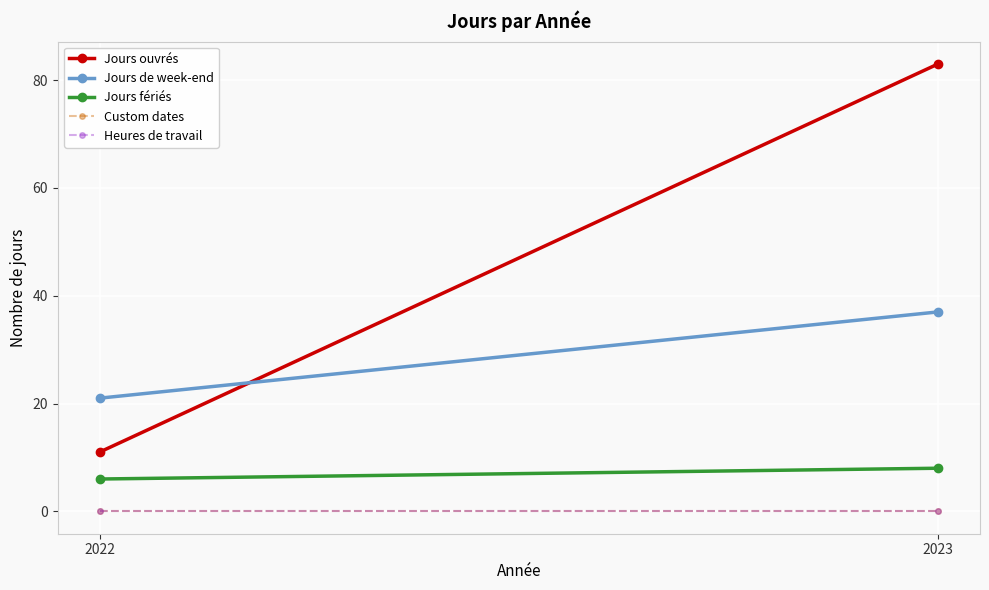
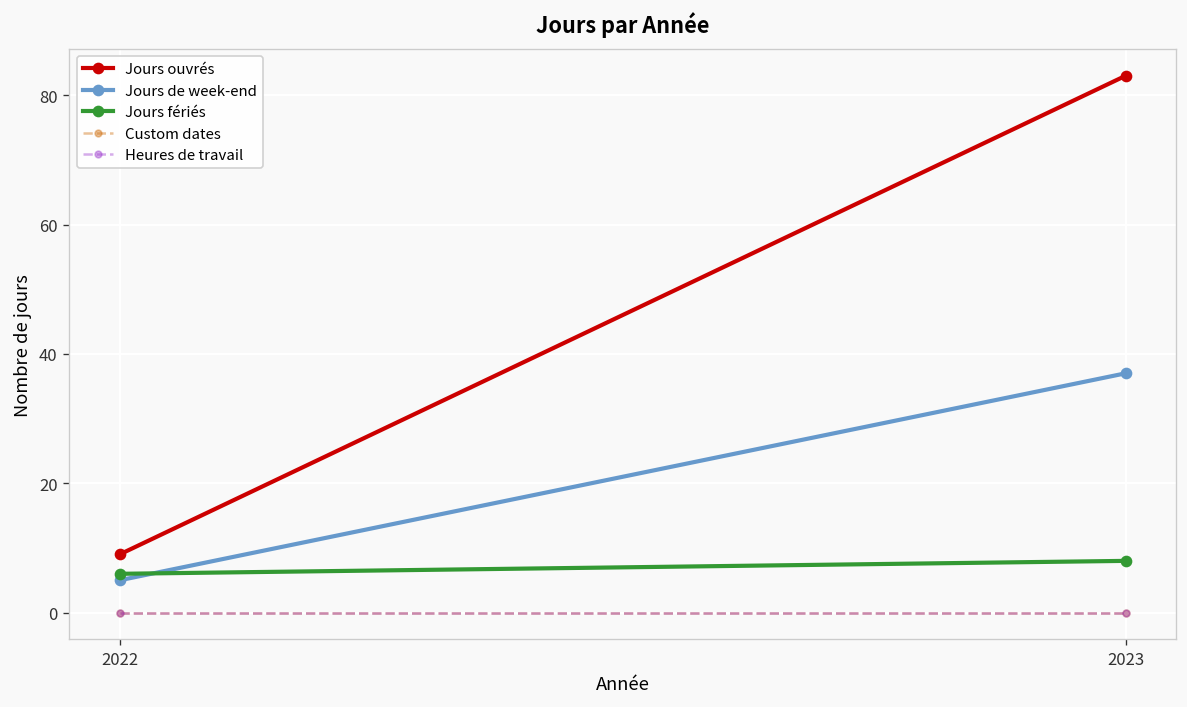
Jours ouvrés, 2022: 11 -> 9
Jours de week-end, 2022: 21 -> 5
